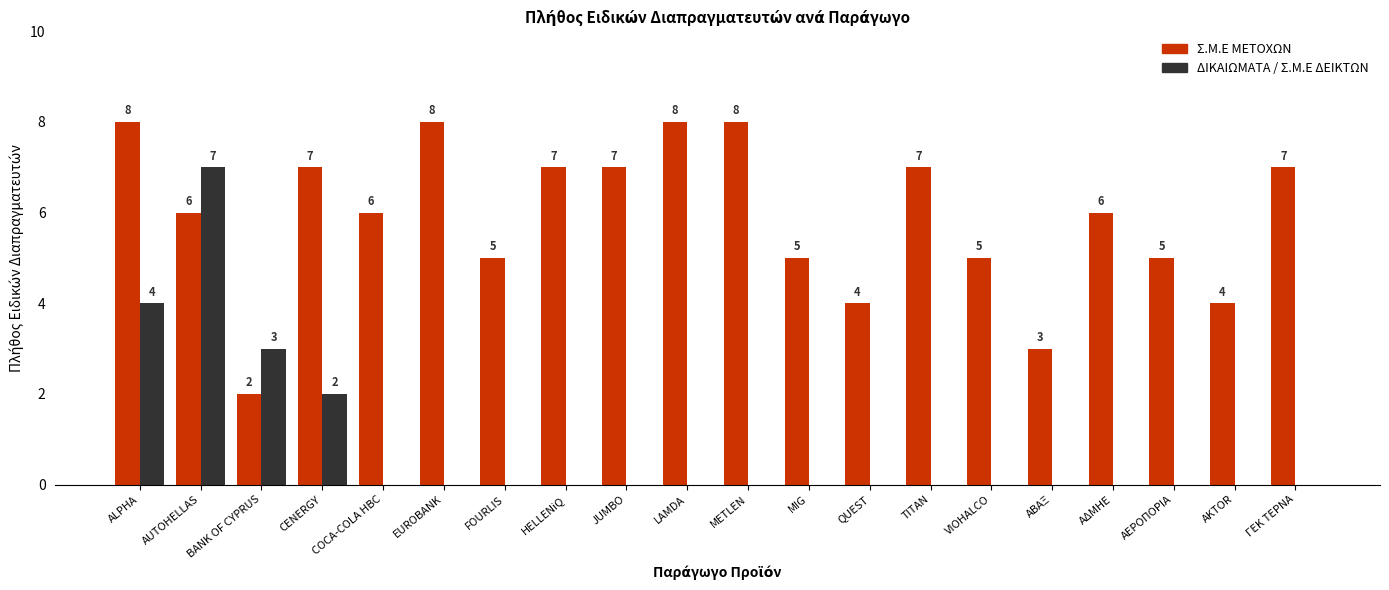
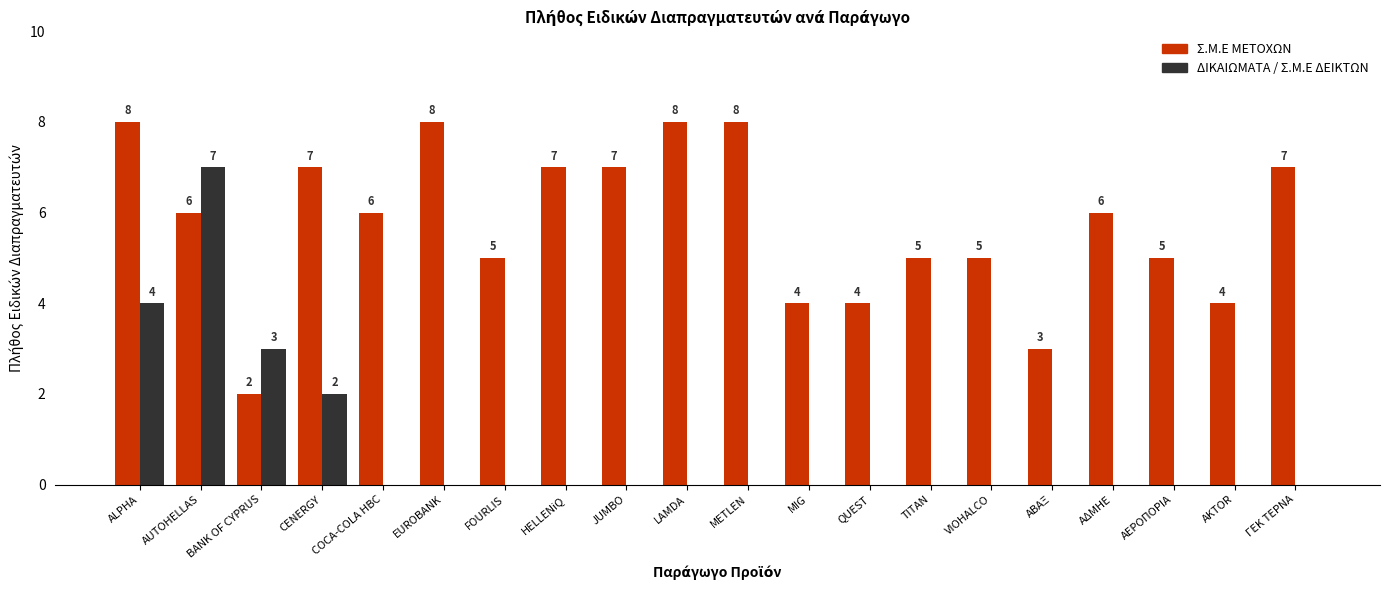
Σ.Μ.Ε ΜΕΤΟΧΩΝ, MIG: 5 -> 4
Σ.Μ.Ε ΜΕΤΟΧΩΝ, TITAN: 7 -> 5
